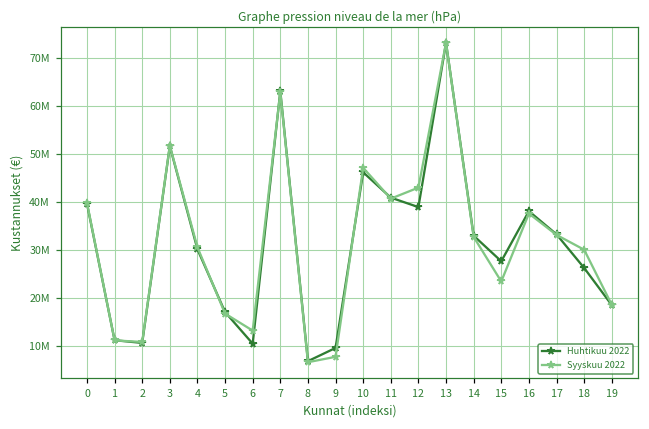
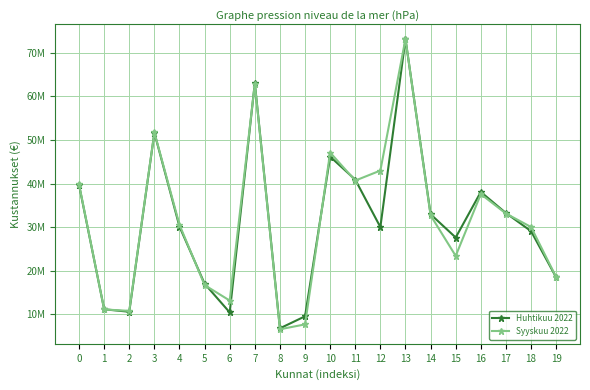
Huhtikuu 2022, 12: 39000000 -> 30000000
Huhtikuu 2022, 18: 26000000 -> 29000000
